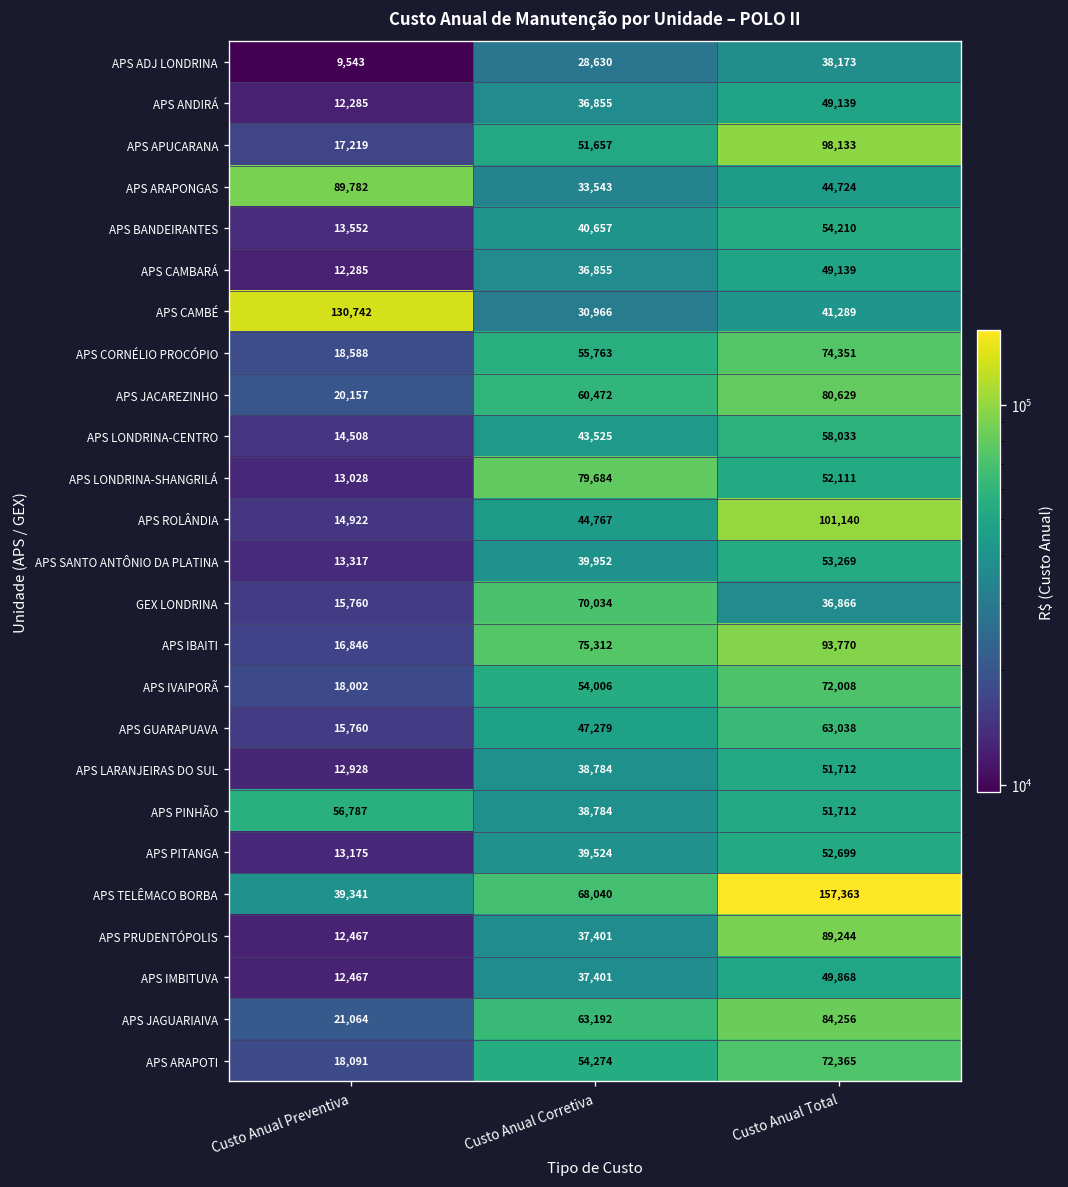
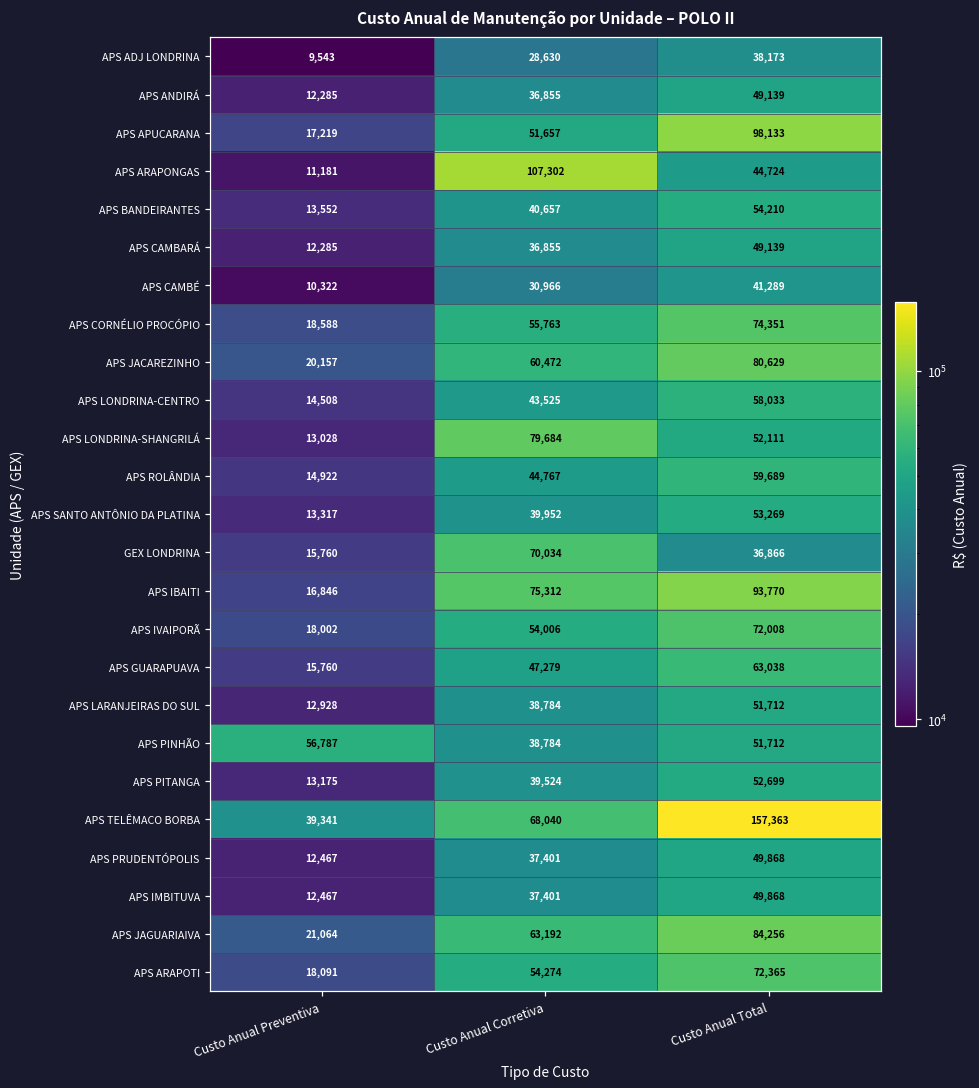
APS ARAPONGAS, Custo Anual Preventiva: 89,782 -> 11,181
APS ARAPONGAS, Custo Anual Corretiva: 33,543 -> 107,302
APS CAMBÉ, Custo Anual Preventiva: 130,742 -> 10,322
APS ROLÂNDIA, Custo Anual Total: 101,140 -> 59,689
APS PRUDENTÓPOLIS, Custo Anual Total: 89,244 -> 49,868
